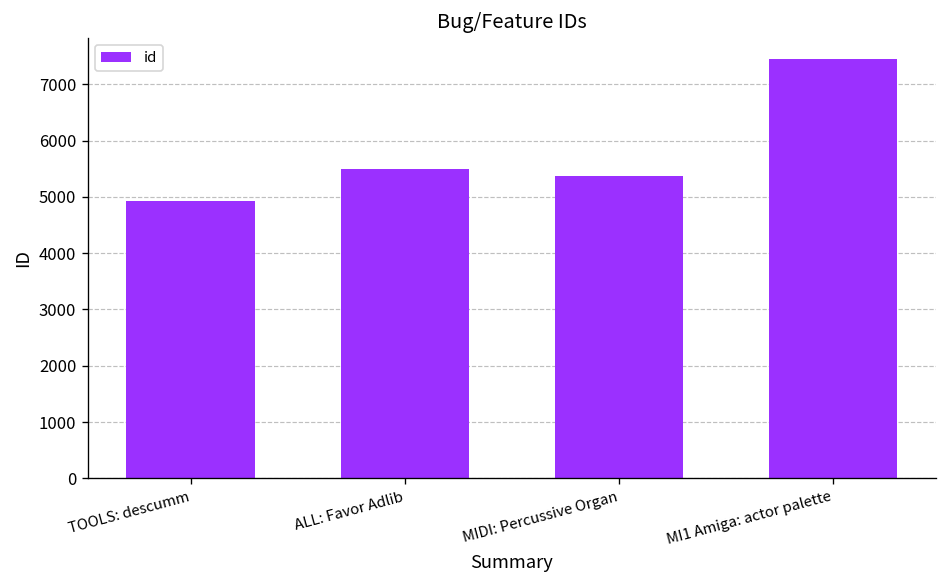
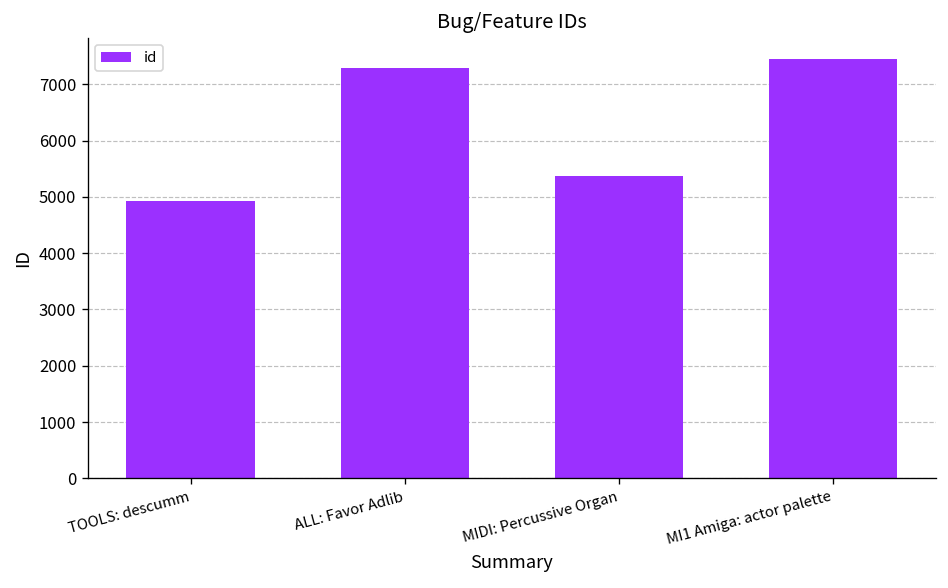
ALL: Favor Adlib: 5500 -> 7300
